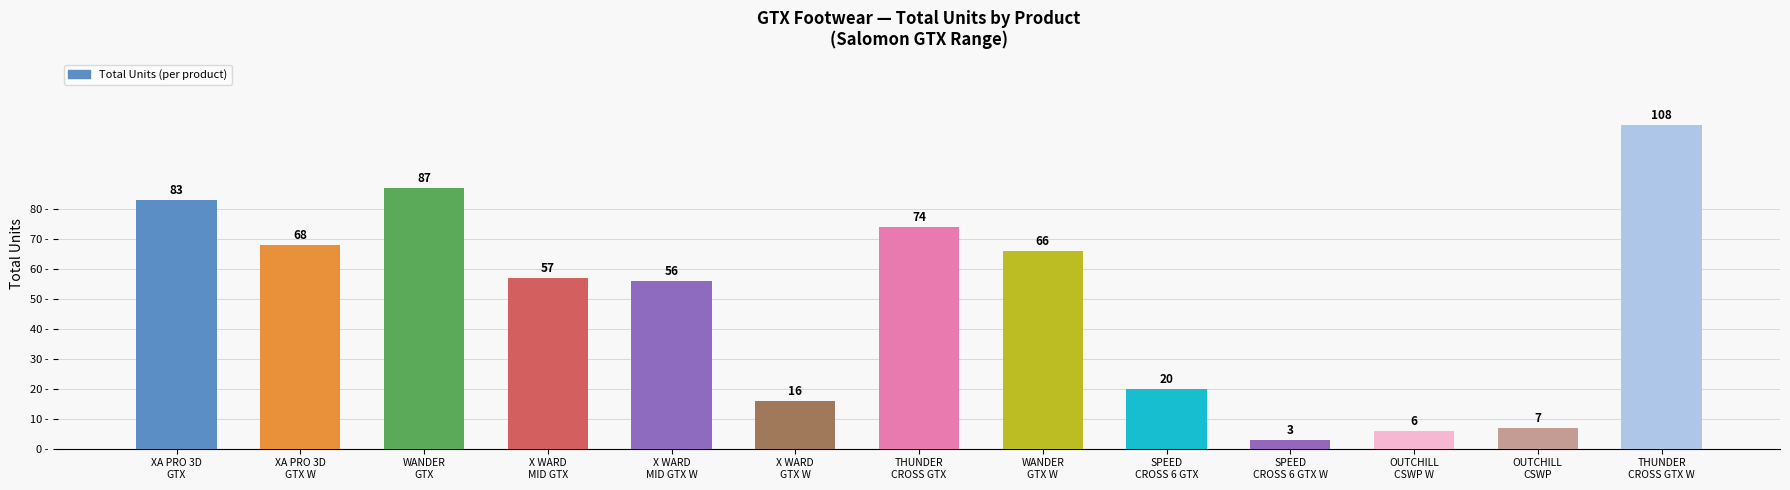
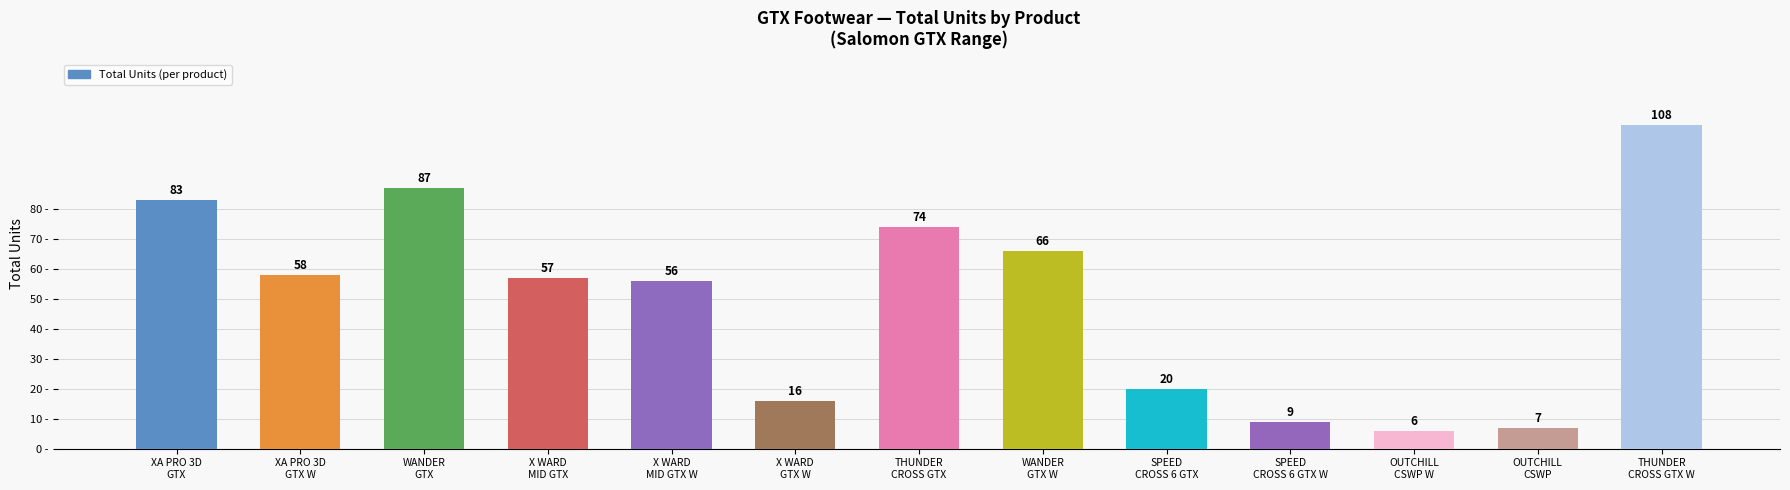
XA PRO 3D GTX W: 68 -> 58
SPEED CROSS 6 GTX W: 3 -> 9
